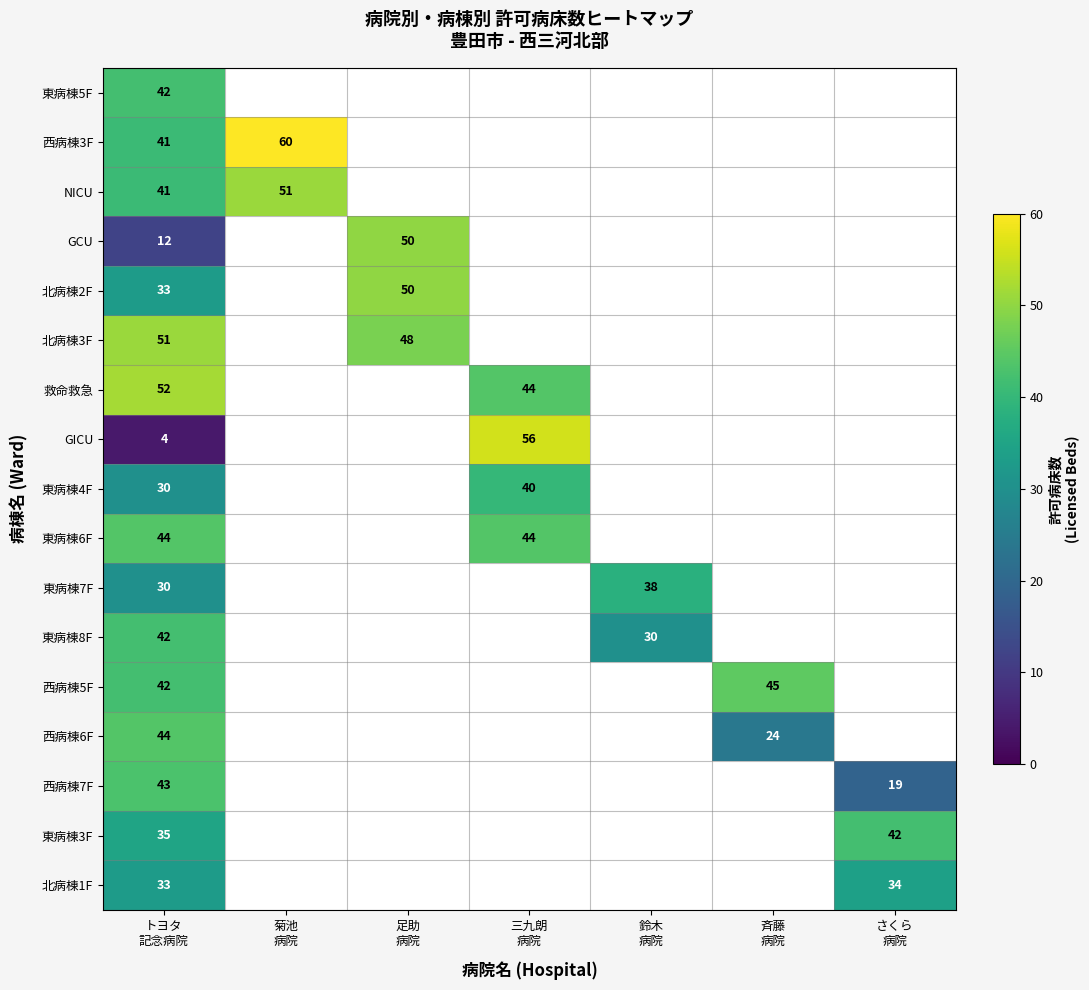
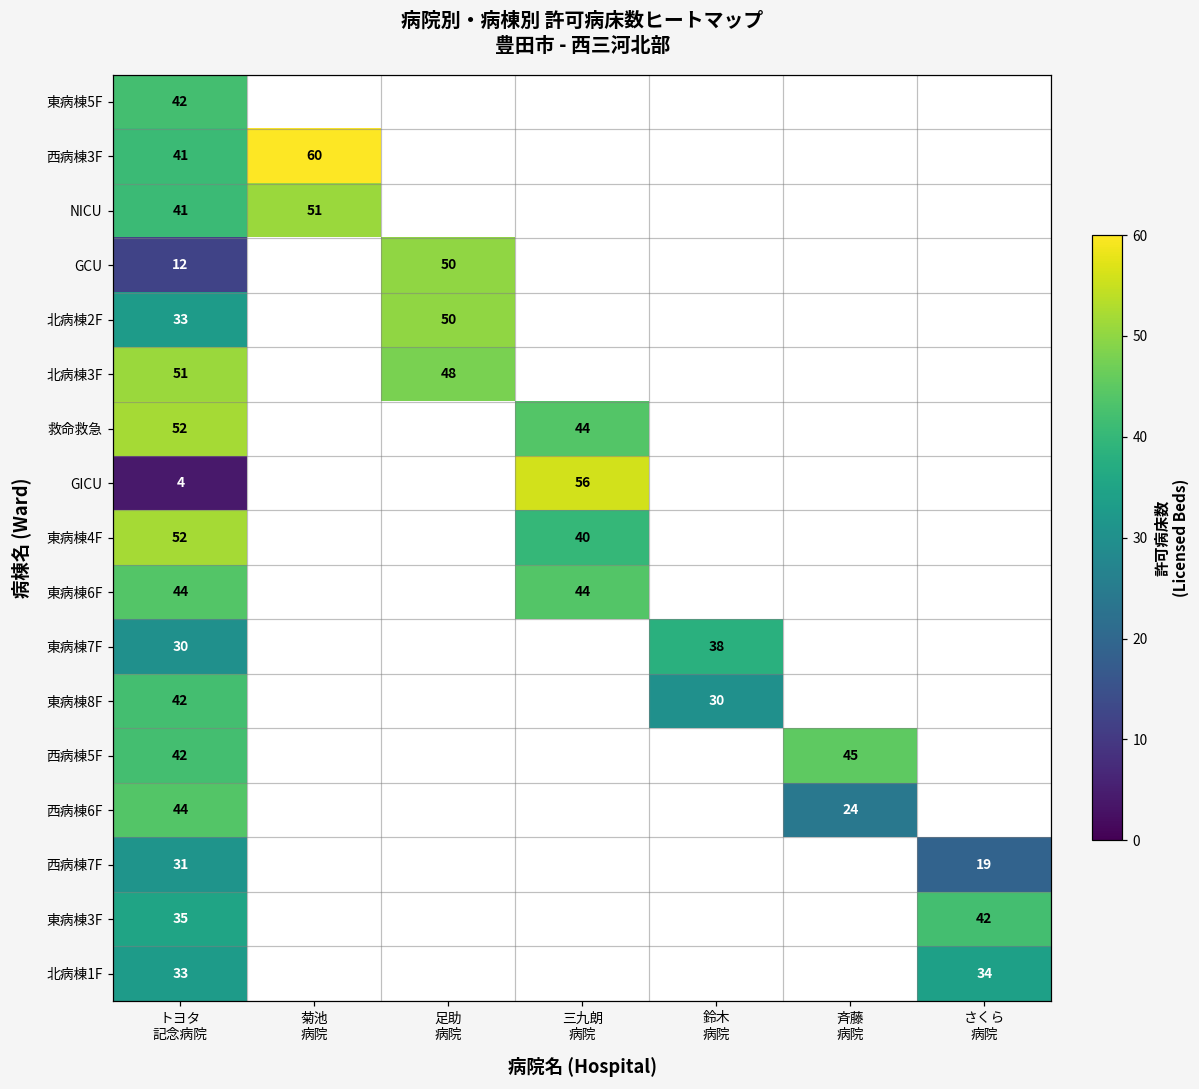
東病棟4F, トヨタ 記念病院: 30 -> 52
西病棟7F, トヨタ 記念病院: 43 -> 31
